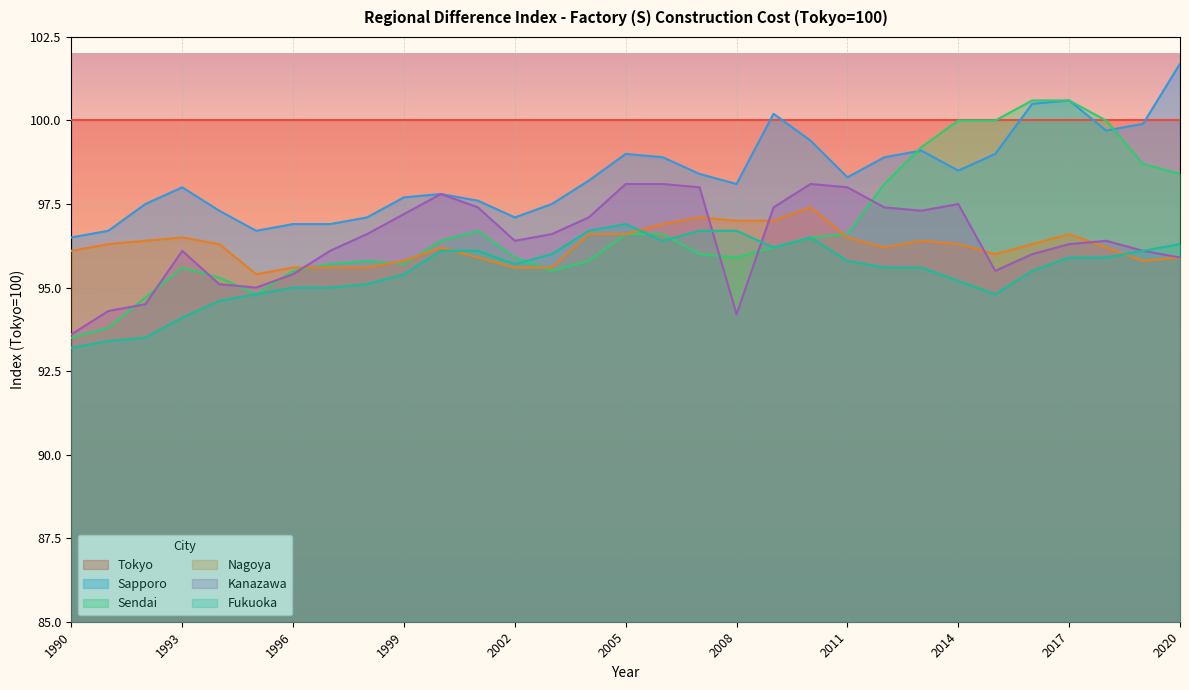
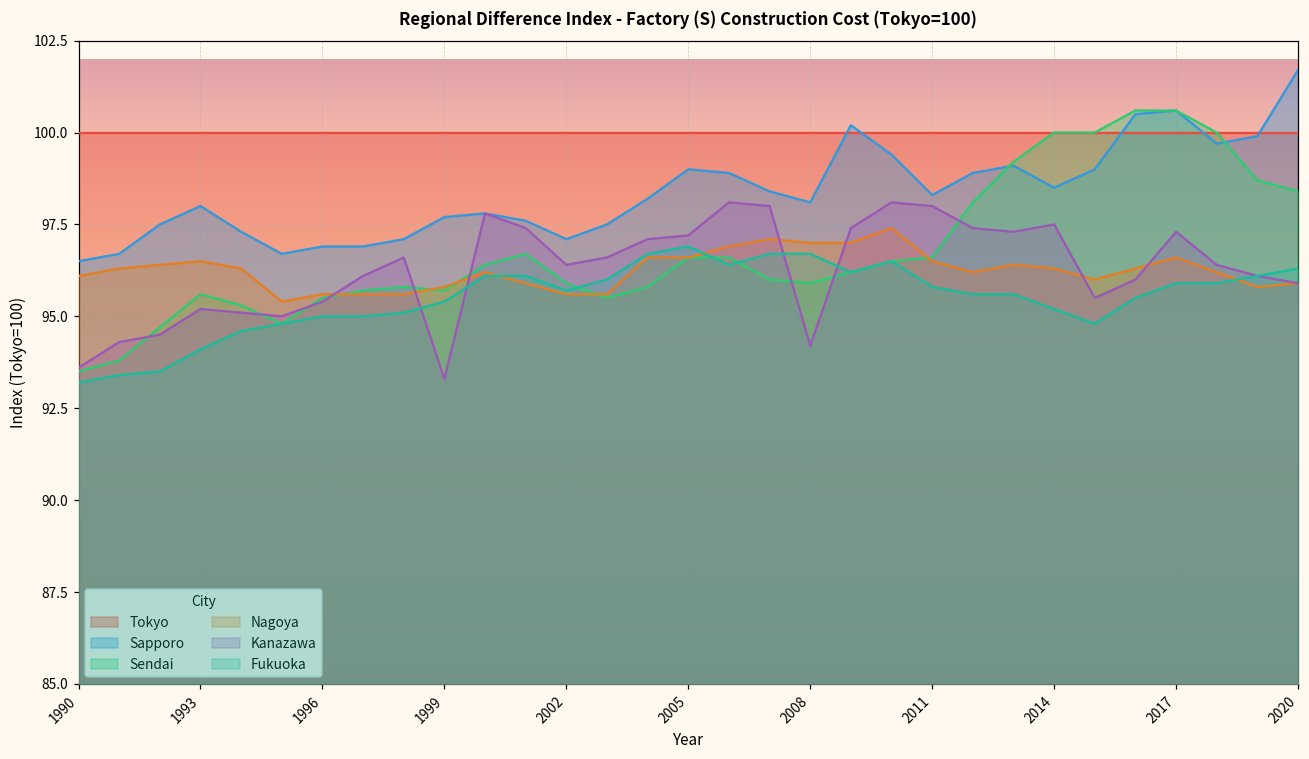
Kanazawa, 1993: 96.1 -> 95.2
Kanazawa, 1999: 97.2 -> 93.3
Kanazawa, 2005: 98.1 -> 97.2
Kanazawa, 2017: 96.3 -> 97.3
